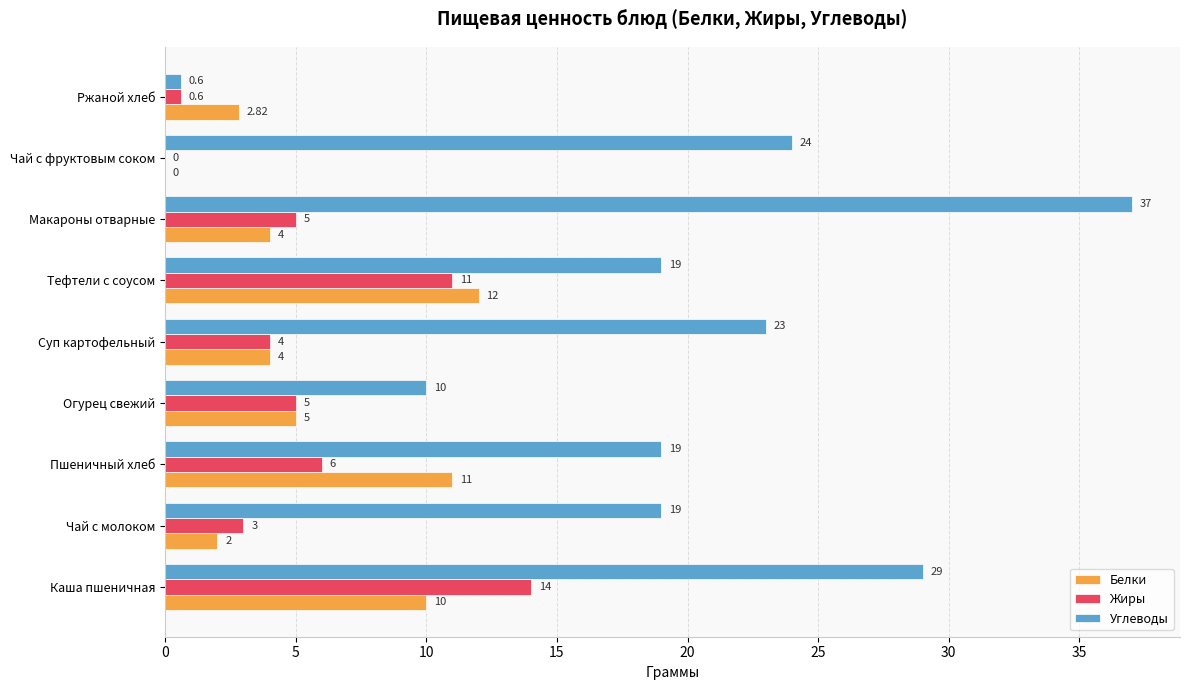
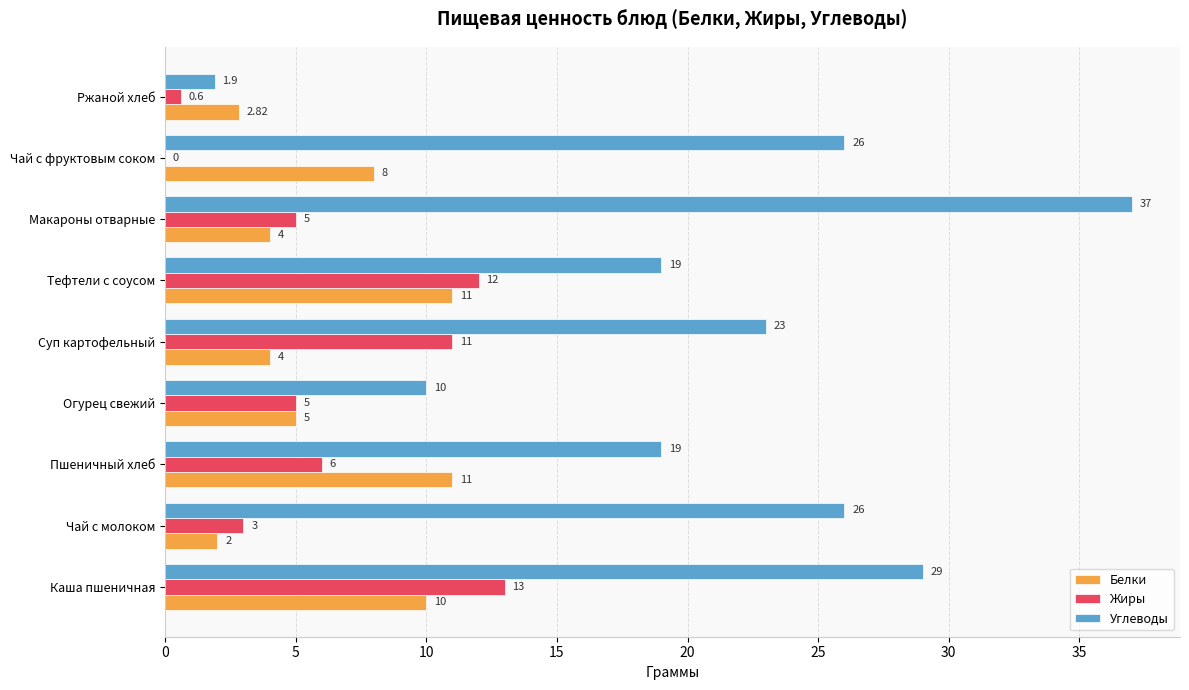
Углеводы, Ржаной хлеб: 0.6 -> 1.9
Углеводы, Чай с фруктовым соком: 24 -> 26
Белки, Чай с фруктовым соком: 0 -> 8
Жиры, Тефтели с соусом: 11 -> 12
Белки, Тефтели с соусом: 12 -> 11
Жиры, Суп картофельный: 4 -> 11
Углеводы, Чай с молоком: 19 -> 26
Жиры, Каша пшеничная: 14 -> 13
